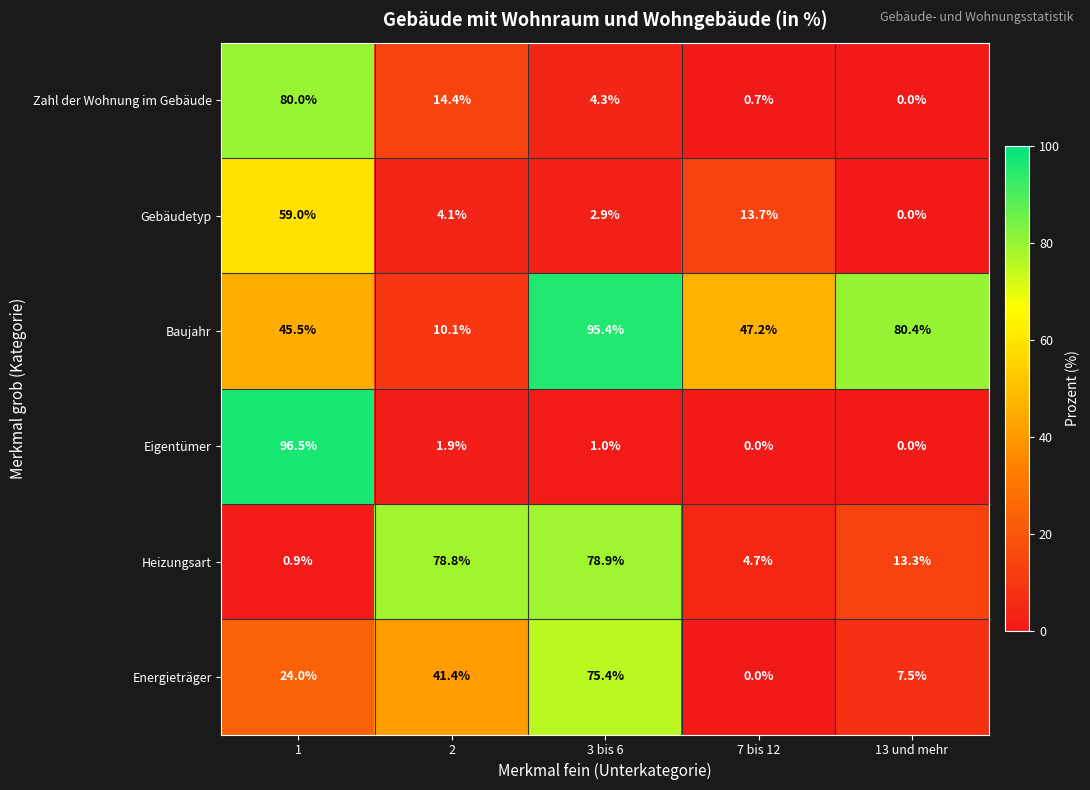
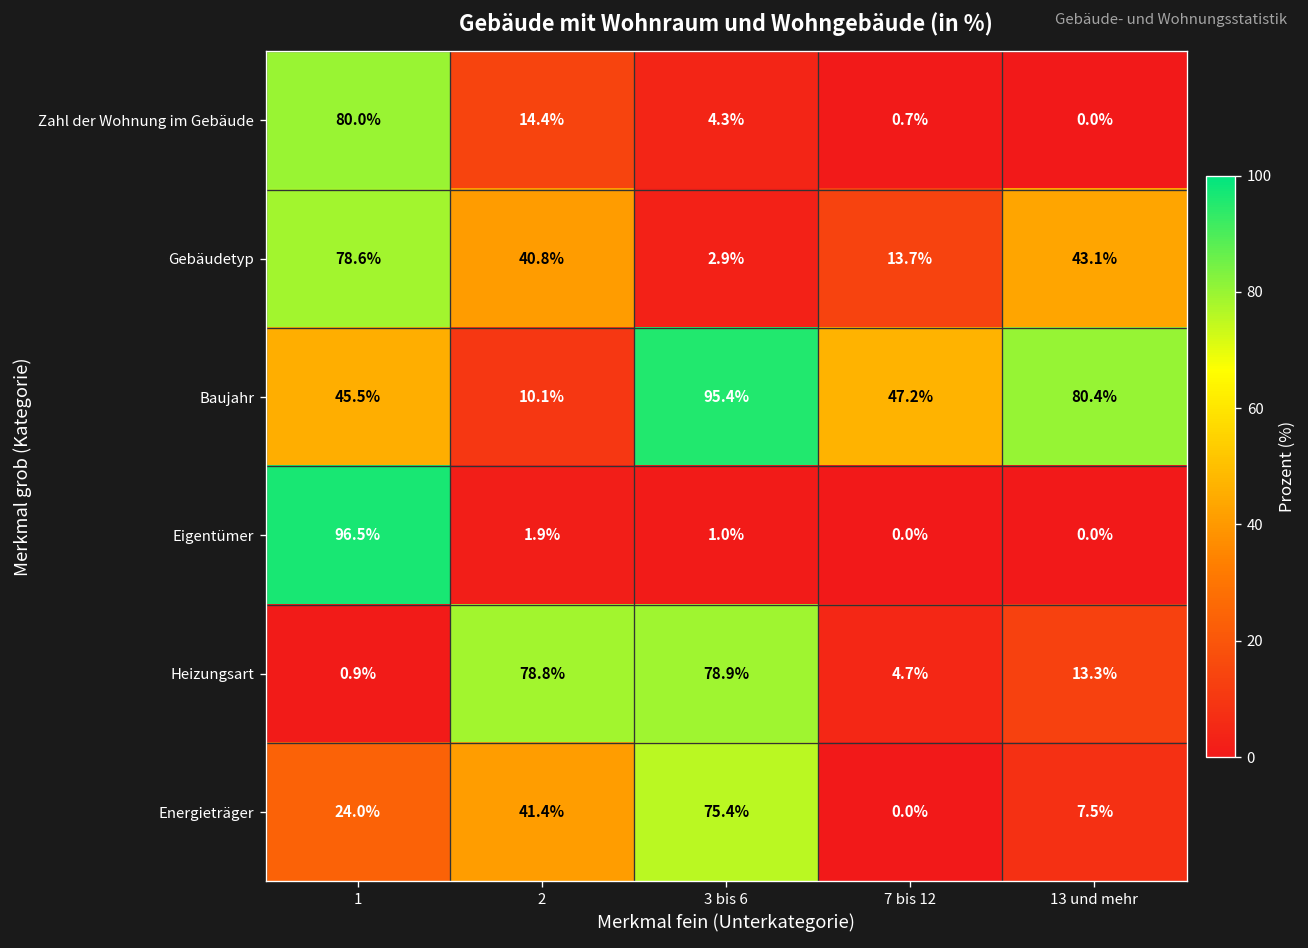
Gebäudetyp, 1: 59.0% -> 78.6%
Gebäudetyp, 2: 4.1% -> 40.8%
Gebäudetyp, 13 und mehr: 0.0% -> 43.1%
